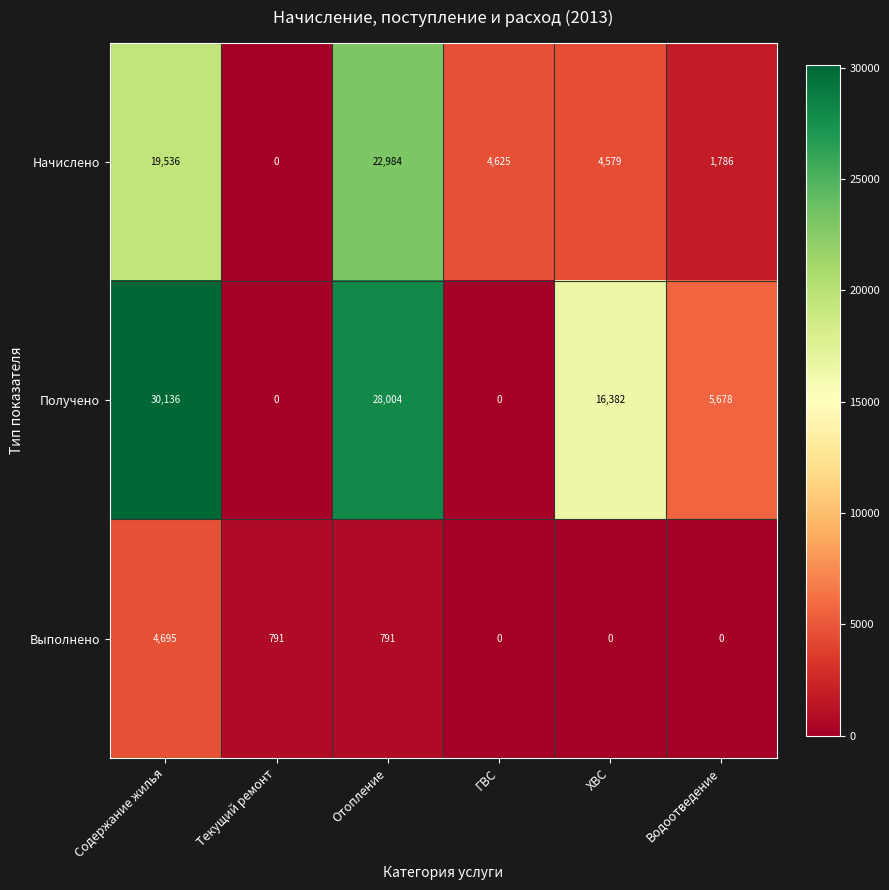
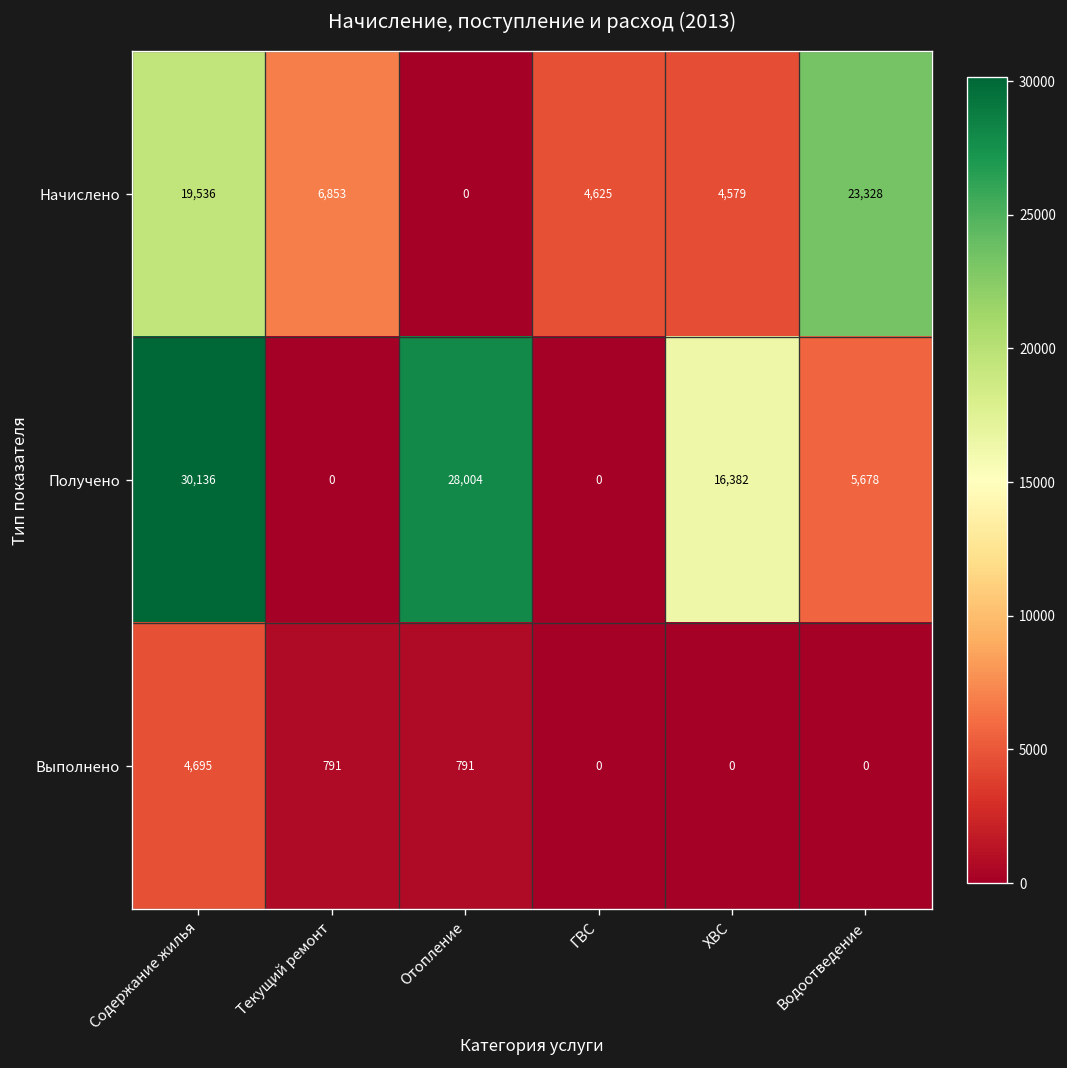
Начислено, Текущий ремонт: 0 -> 6,853
Начислено, Отопление: 22,984 -> 0
Начислено, Водоотведение: 1,786 -> 23,328
